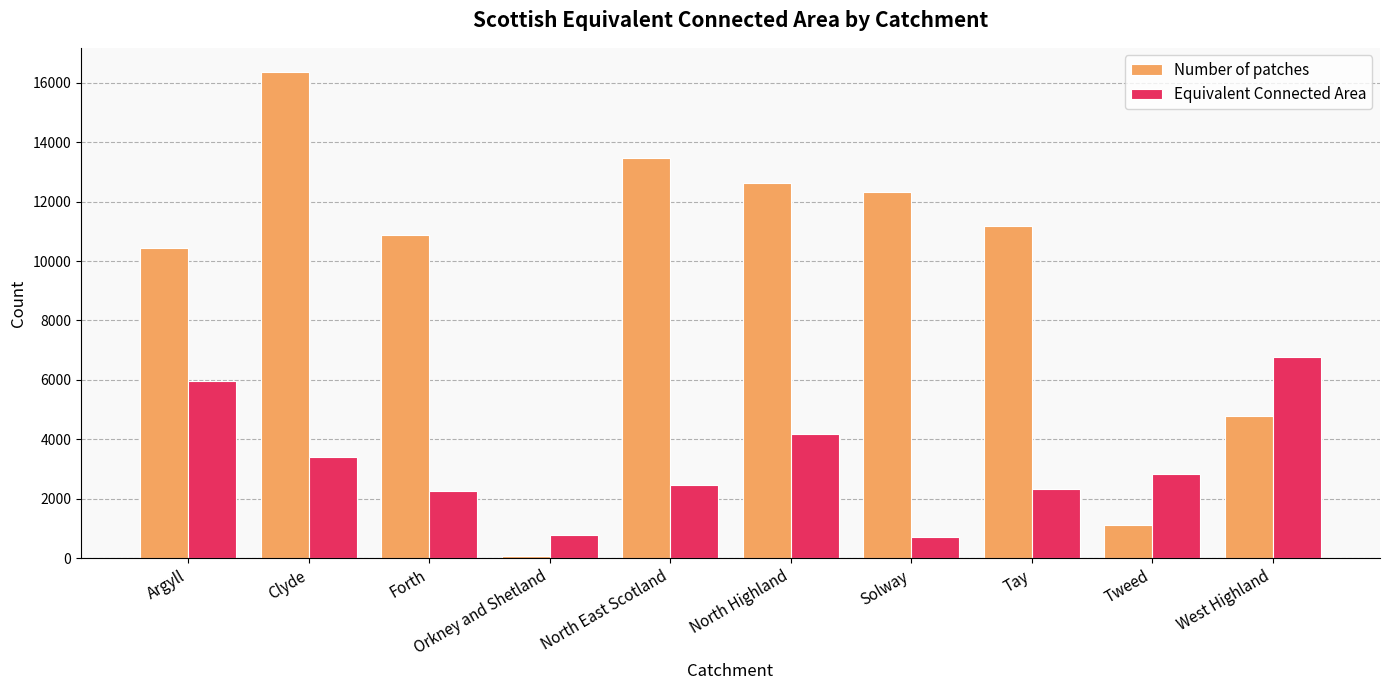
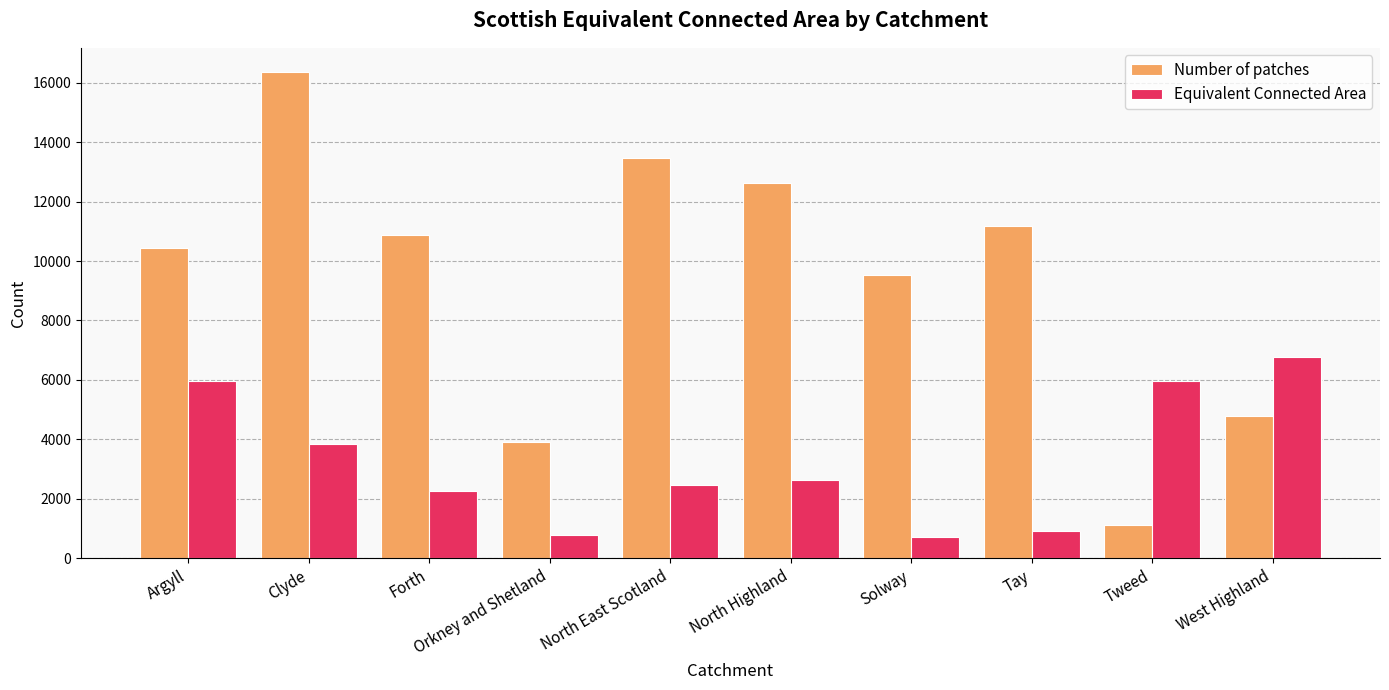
Equivalent Connected Area, Clyde: 3400 -> 3800
Number of patches, Orkney and Shetland: 100 -> 3900
Equivalent Connected Area, North Highland: 4200 -> 2600
Number of patches, Solway: 12300 -> 9500
Equivalent Connected Area, Tay: 2300 -> 900
Equivalent Connected Area, Tweed: 2800 -> 6000
